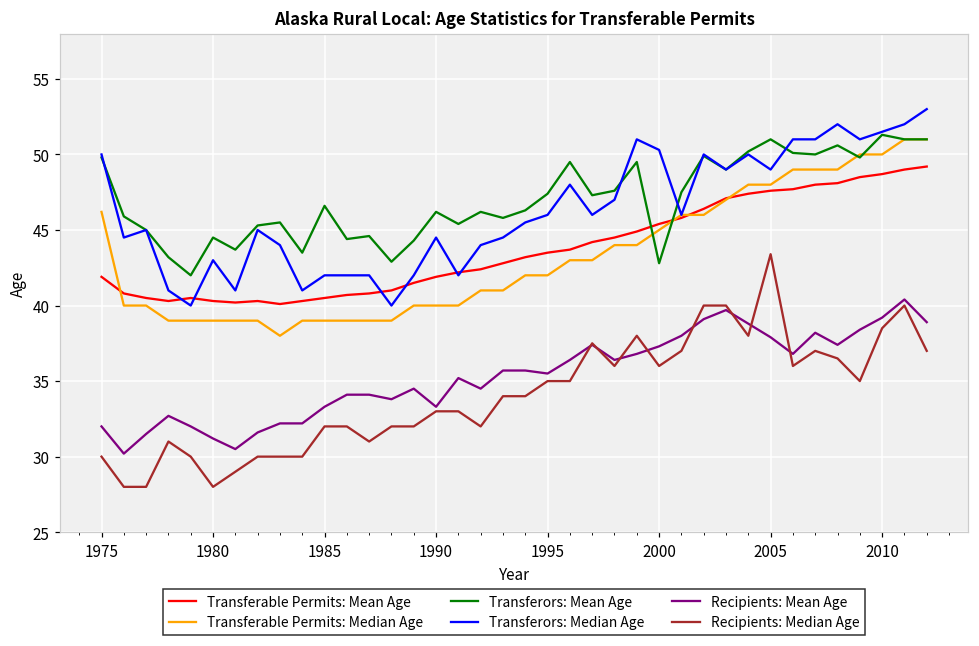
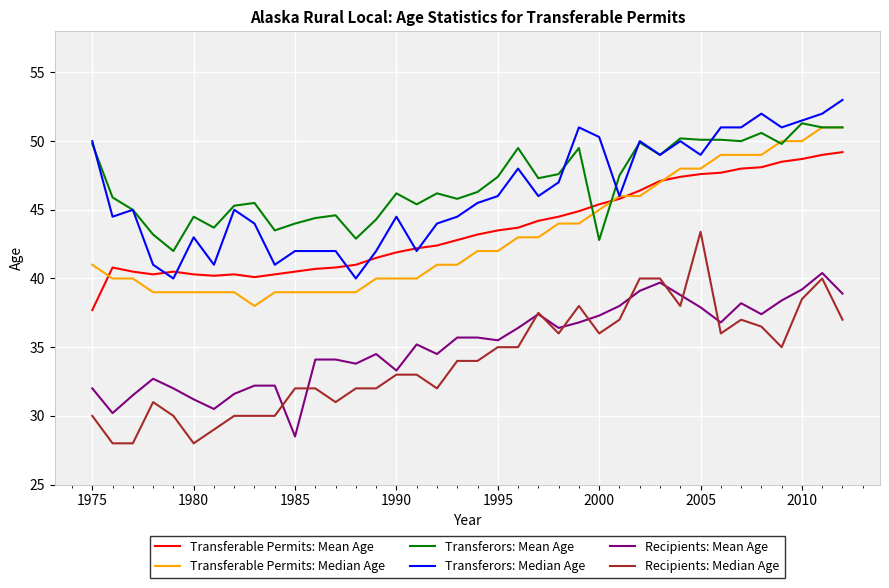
Transferable Permits: Mean Age, 1975: 41.9 -> 37.7
Transferable Permits: Median Age, 1975: 46.2 -> 41.0
Transferors: Mean Age, 1985: 46.6 -> 44.0
Recipients: Mean Age, 1985: 33.3 -> 28.5
Transferors: Mean Age, 2005: 51.0 -> 50.1
